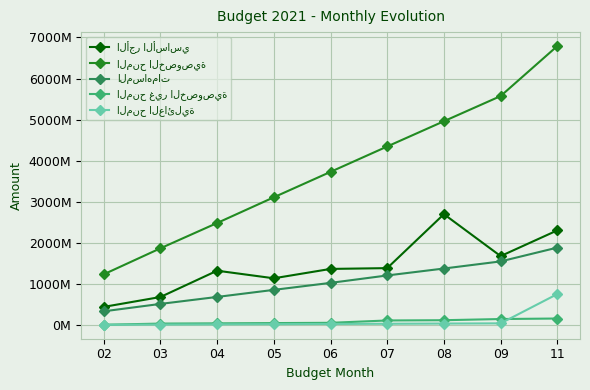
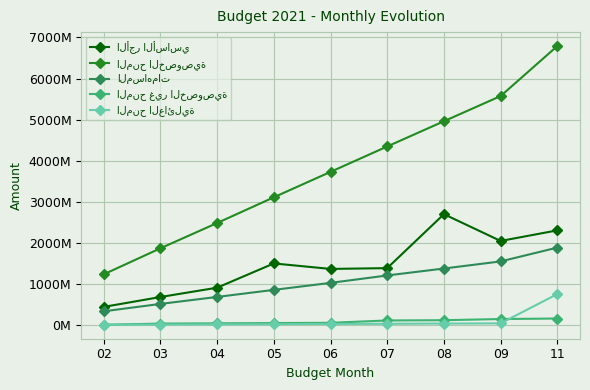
الأجر الأساسي, 04: 1300000000 -> 900000000
الأجر الأساسي, 05: 1100000000 -> 1500000000
الأجر الأساسي, 09: 1700000000 -> 2000000000
